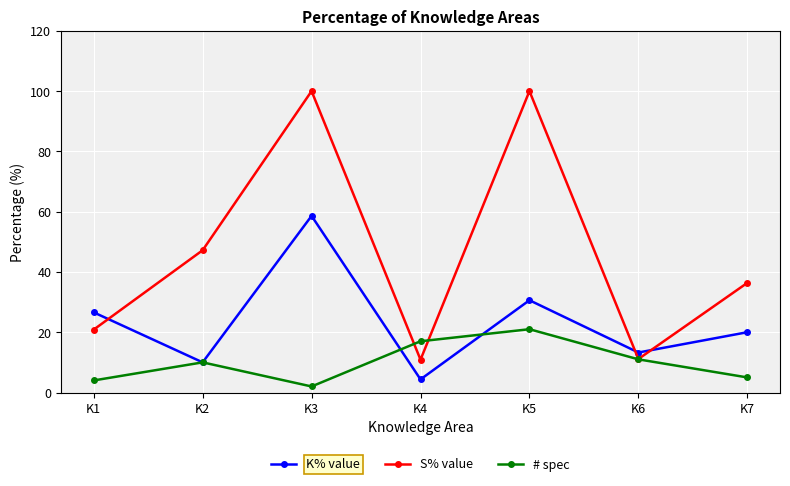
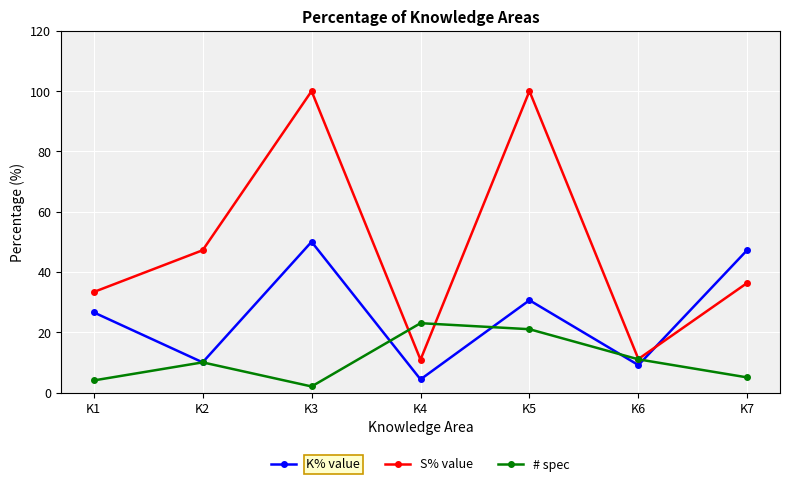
S% value, K1: 21 -> 33
K% value, K3: 59 -> 50
# spec, K4: 17 -> 23
K% value, K6: 13 -> 9
K% value, K7: 20 -> 47
